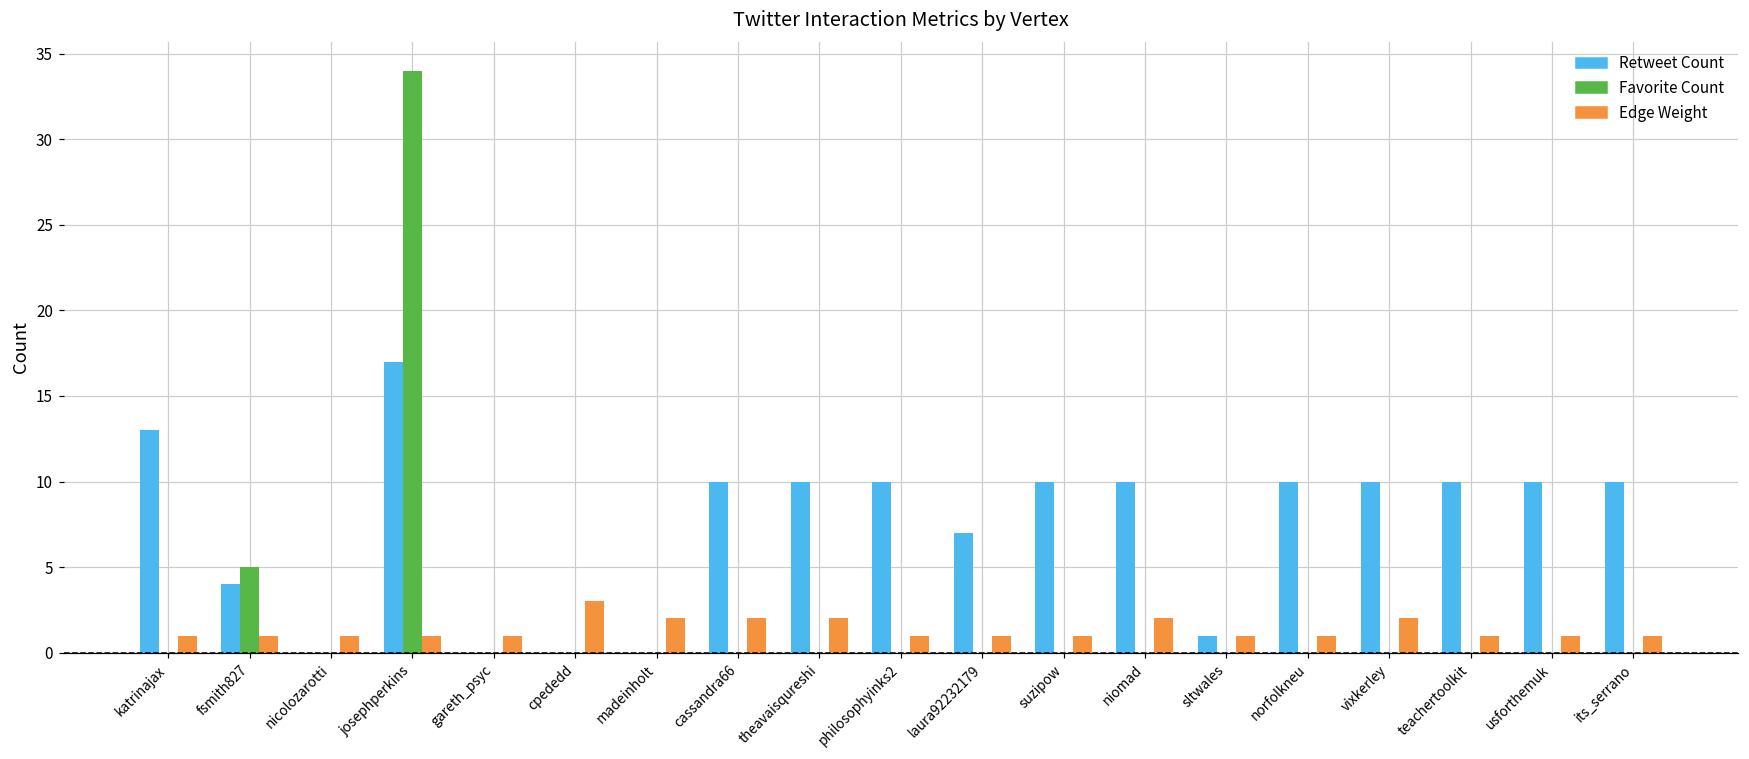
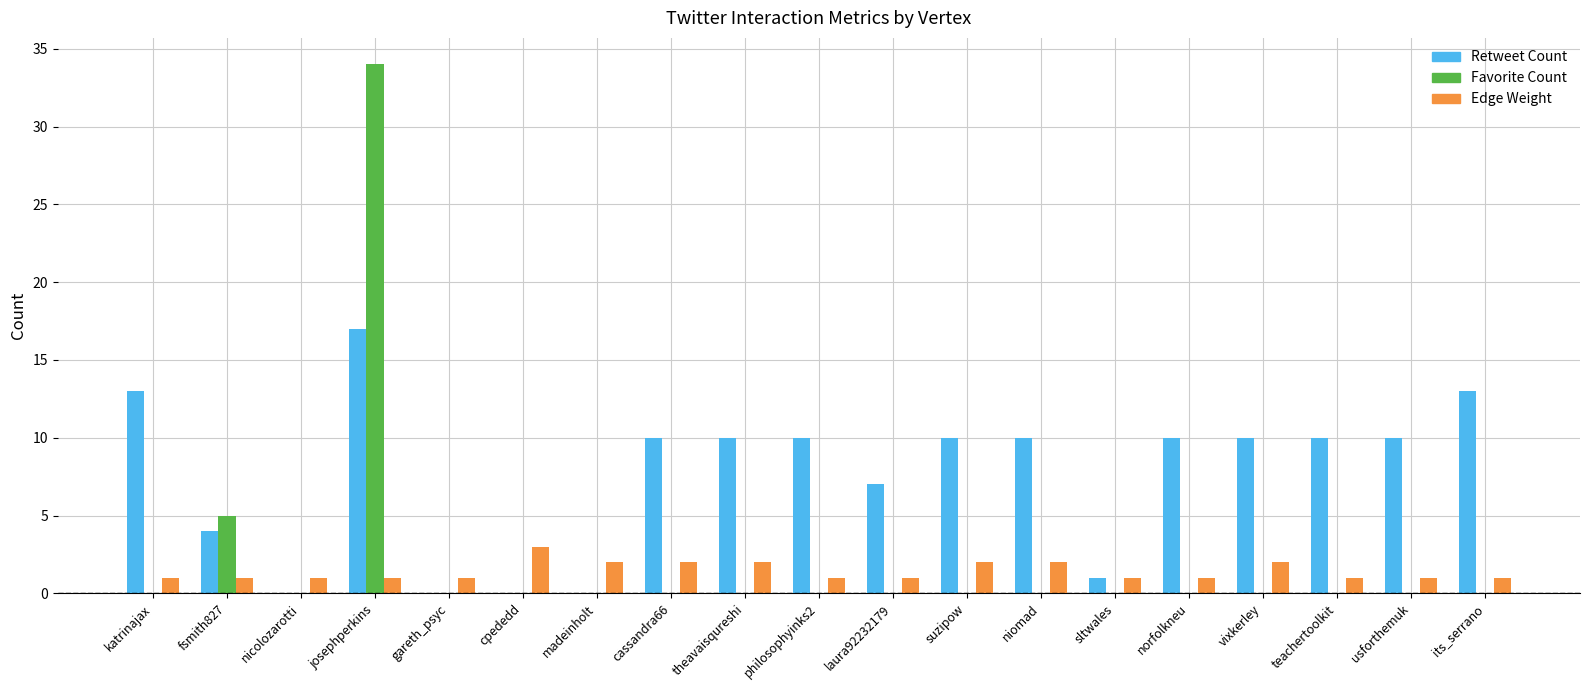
Edge Weight, suzipow: 1 -> 2
Retweet Count, its_serrano: 10 -> 13
